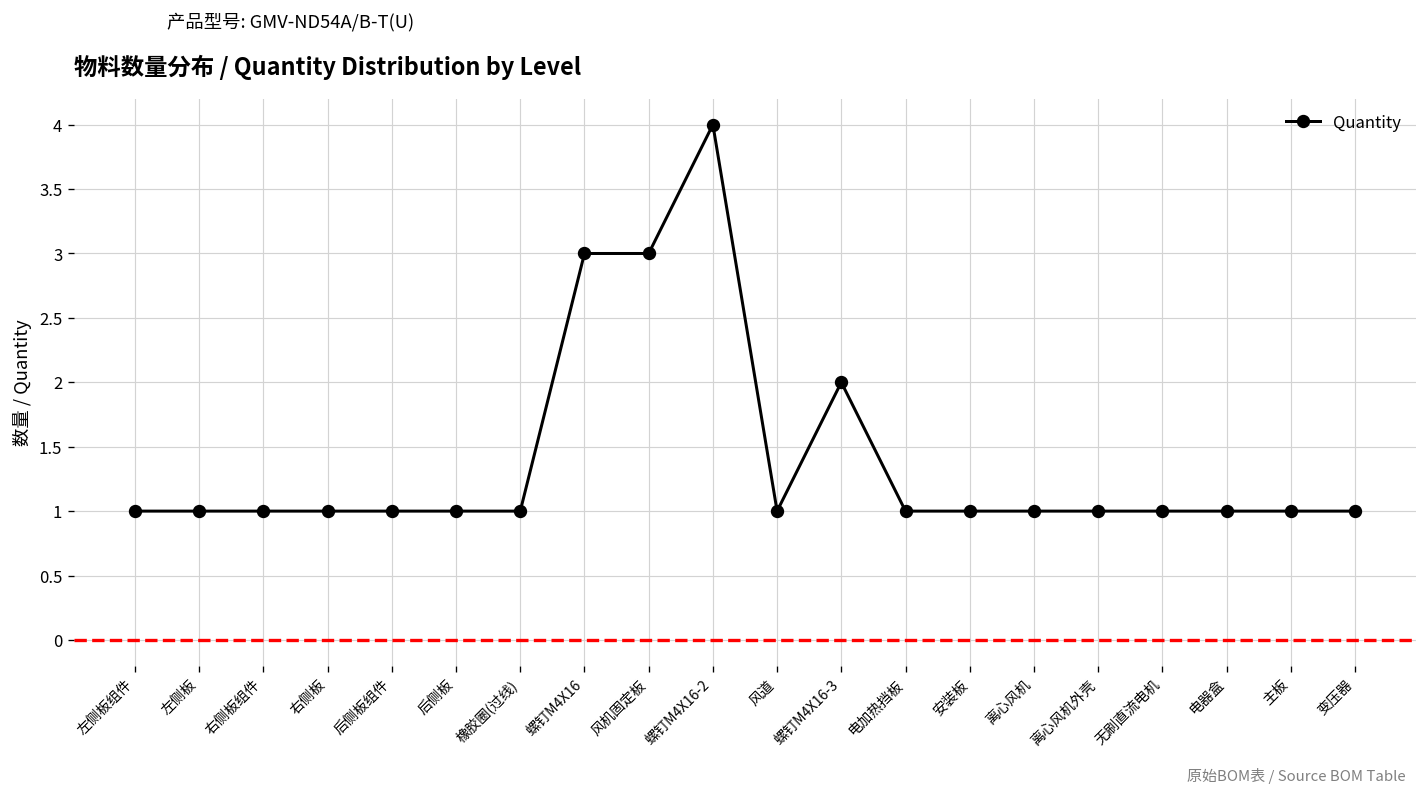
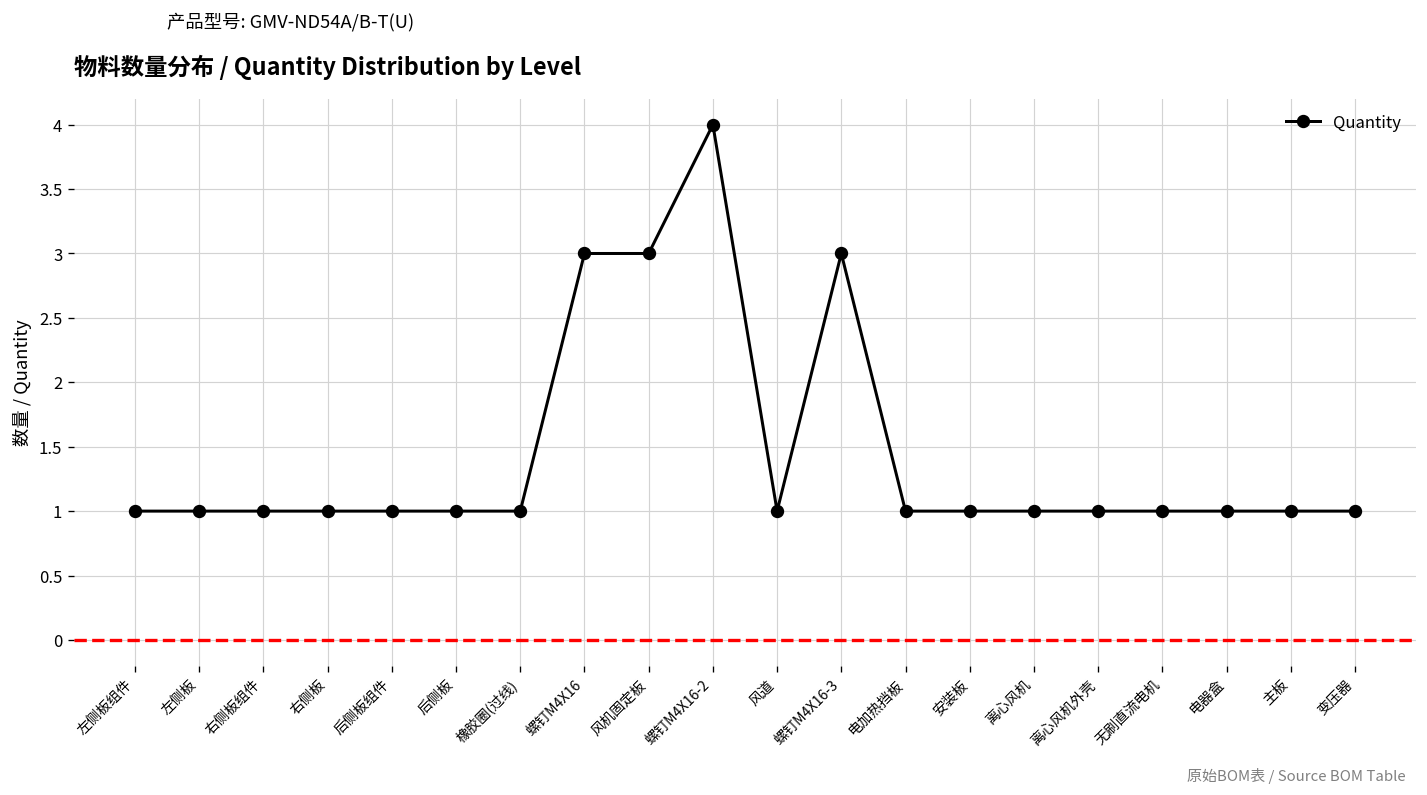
螺钉M4X16-3: 2 -> 3
